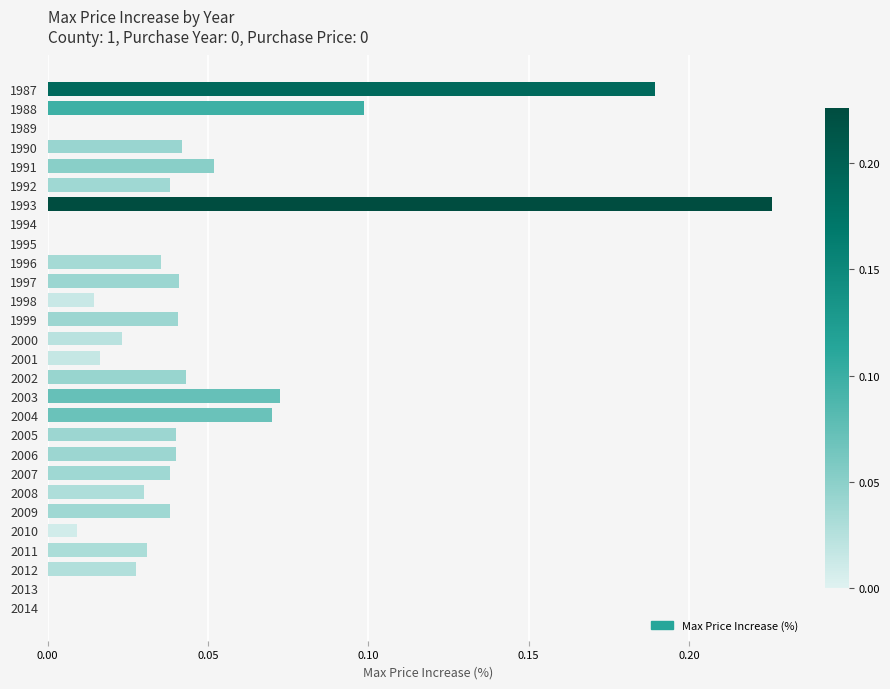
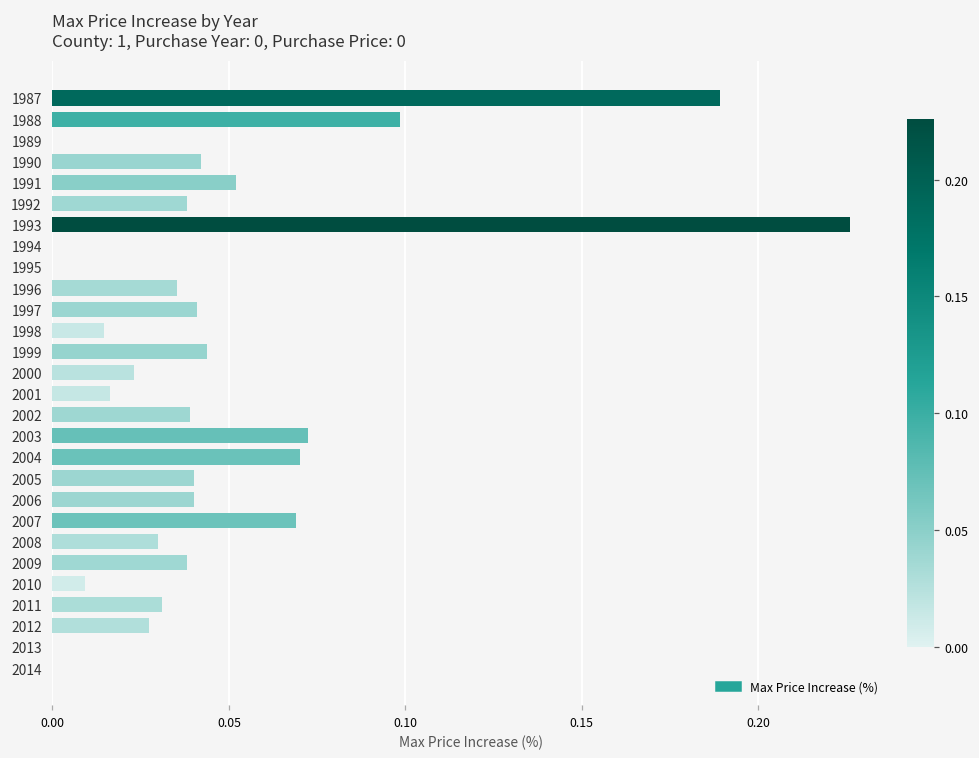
1999: 0.041 -> 0.044
2002: 0.043 -> 0.039
2007: 0.038 -> 0.069
